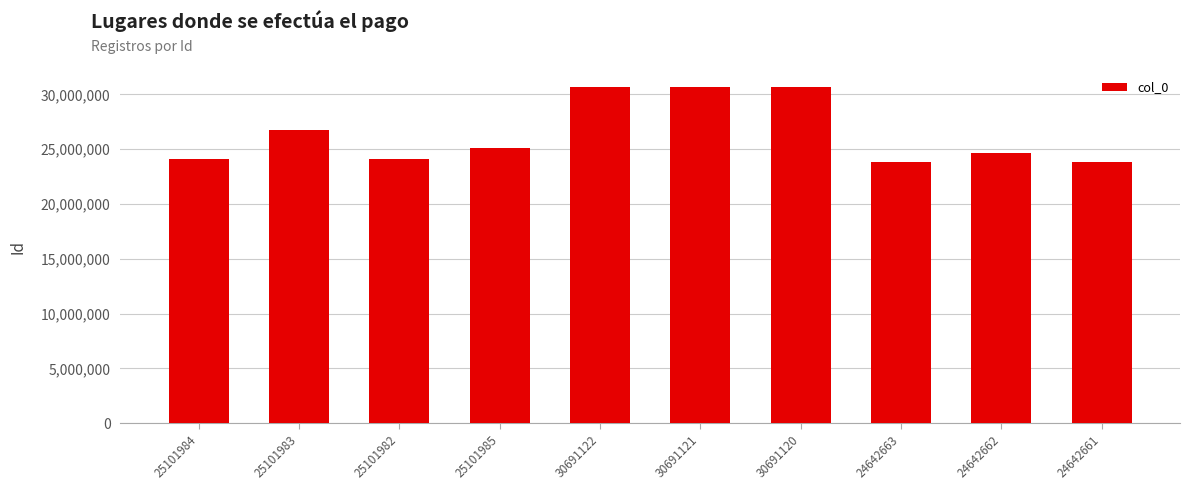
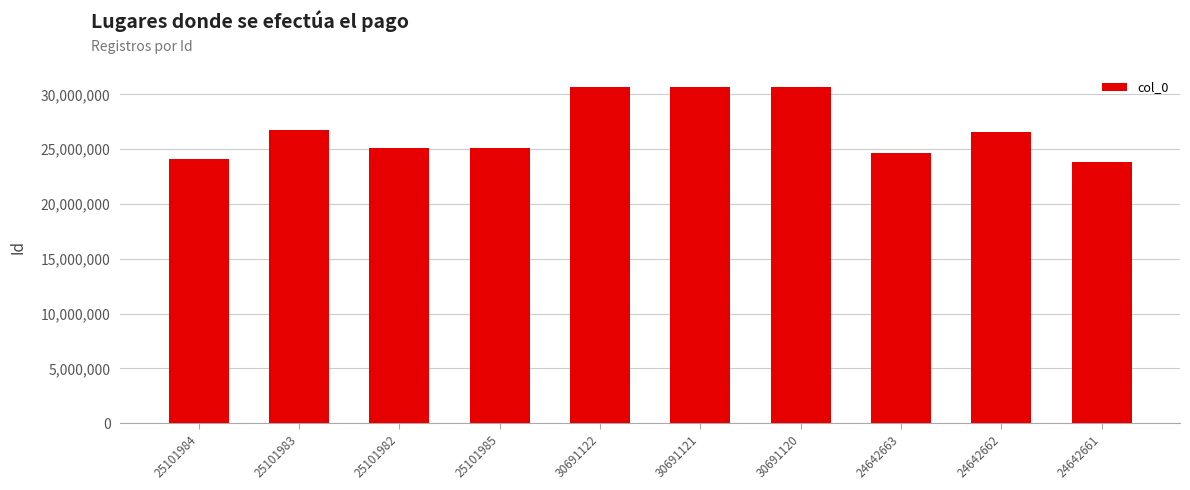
25101982: 24,100,000 -> 25,100,000
24642663: 23,800,000 -> 24,600,000
24642662: 24,600,000 -> 26,600,000
